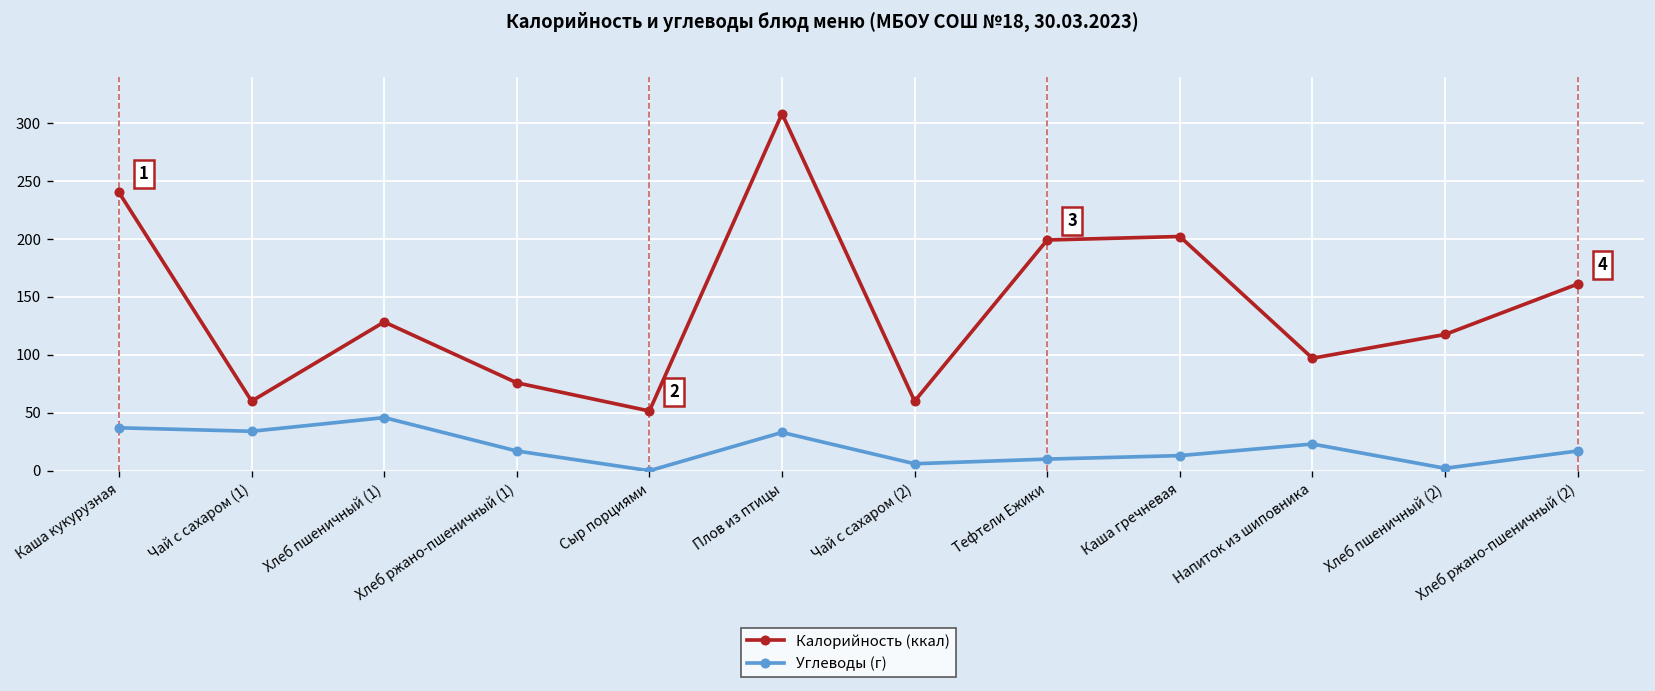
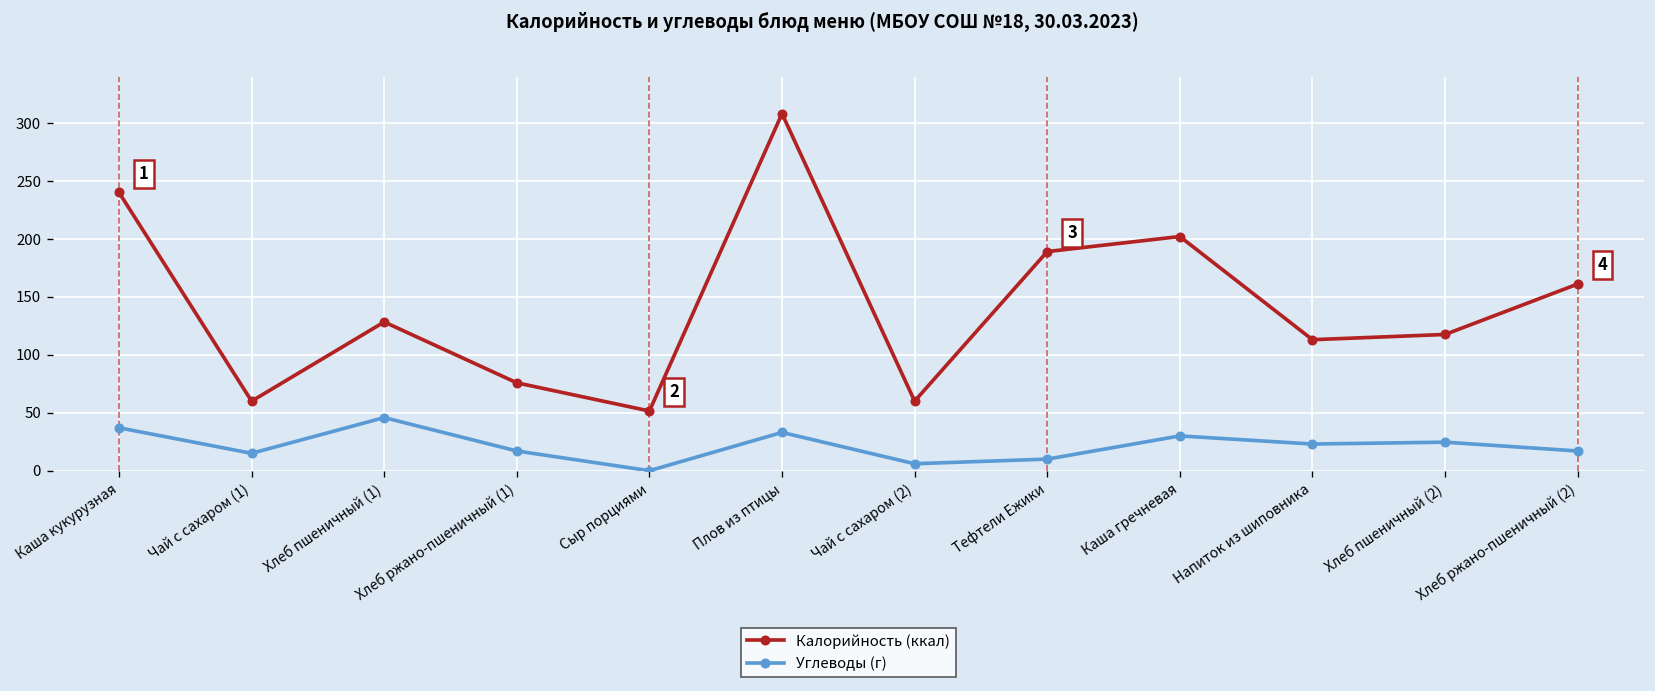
Углеводы (г), Чай с сахаром (1): 30 -> 20
Калорийность (ккал), Тефтели Ежики: 200 -> 190
Углеводы (г), Каша гречневая: 10 -> 30
Калорийность (ккал), Напиток из шиповника: 100 -> 110
Углеводы (г), Хлеб пшеничный (2): 0 -> 20
